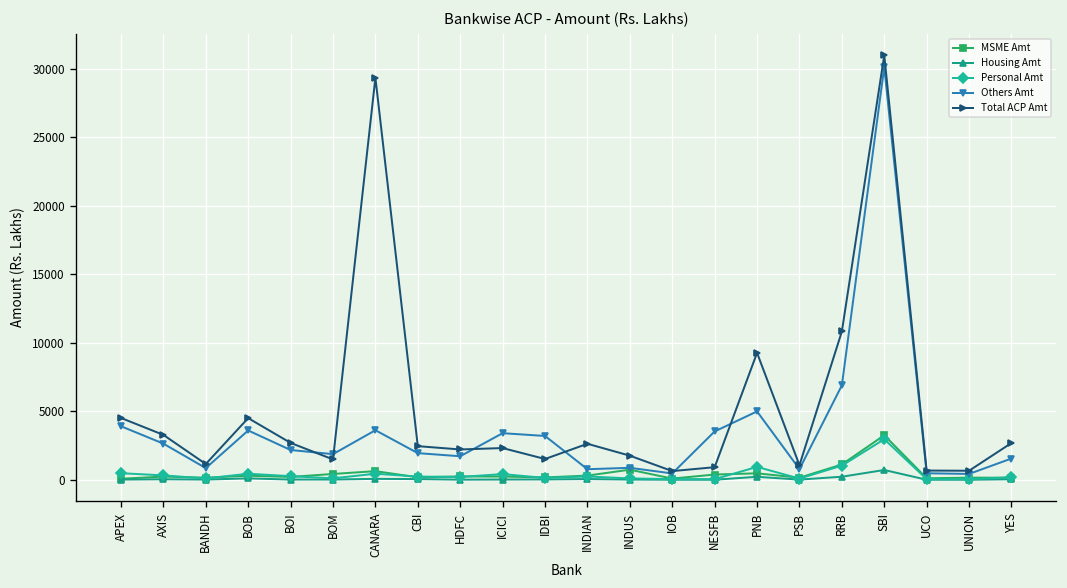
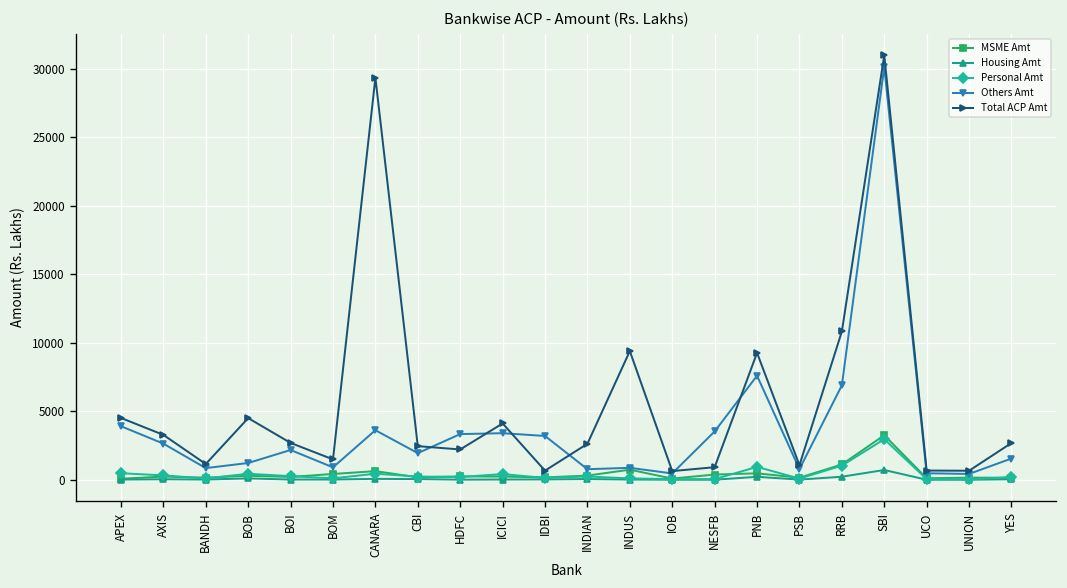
Others Amt, BOB: 3600 -> 1200
Others Amt, BOM: 1900 -> 900
Others Amt, HDFC: 1700 -> 3300
Total ACP Amt, ICICI: 2300 -> 4100
Total ACP Amt, IDBI: 1500 -> 700
Total ACP Amt, INDUS: 1800 -> 9400
Others Amt, PNB: 5000 -> 7600
